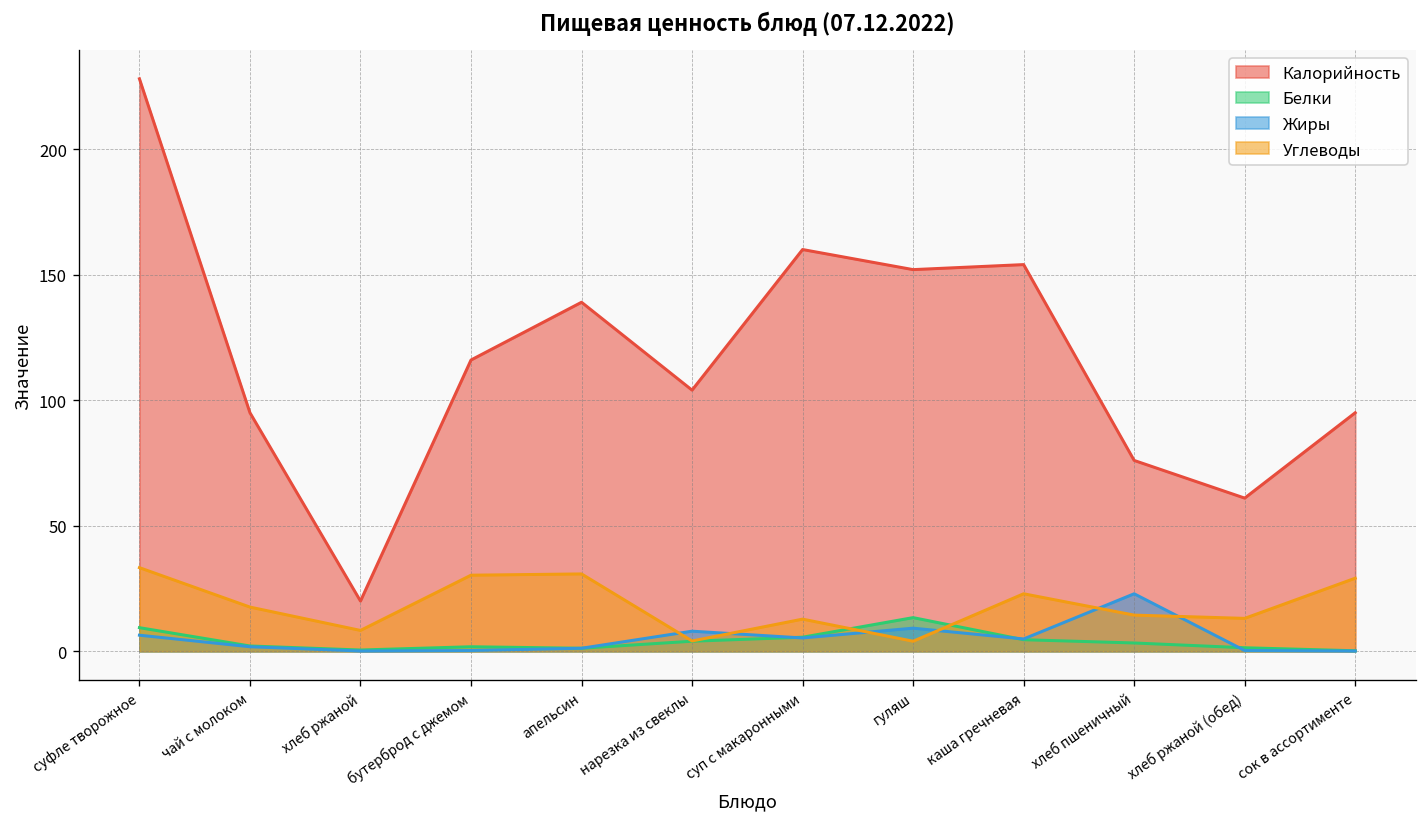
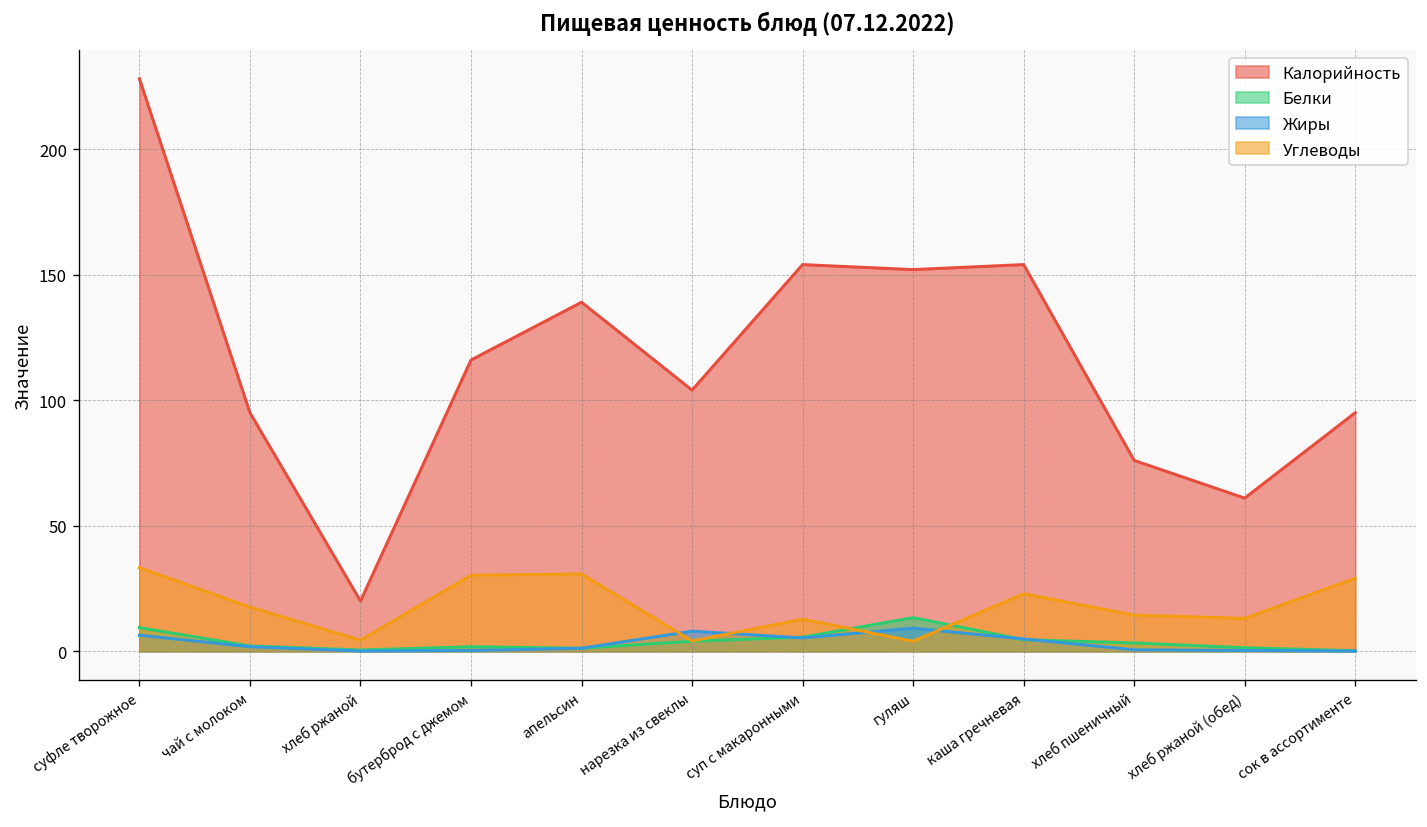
Углеводы, хлеб ржаной: 8 -> 4
Калорийность, суп с макаронными: 160 -> 154
Жиры, хлеб пшеничный: 23 -> 1
